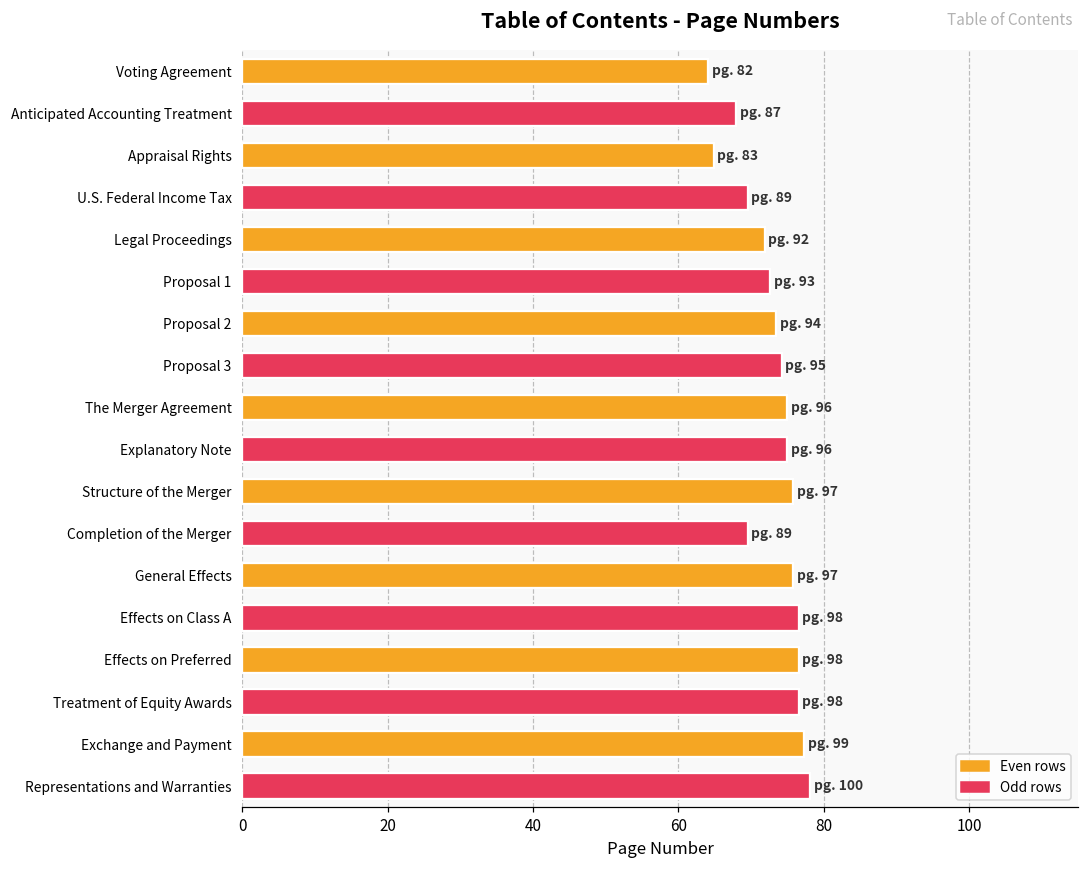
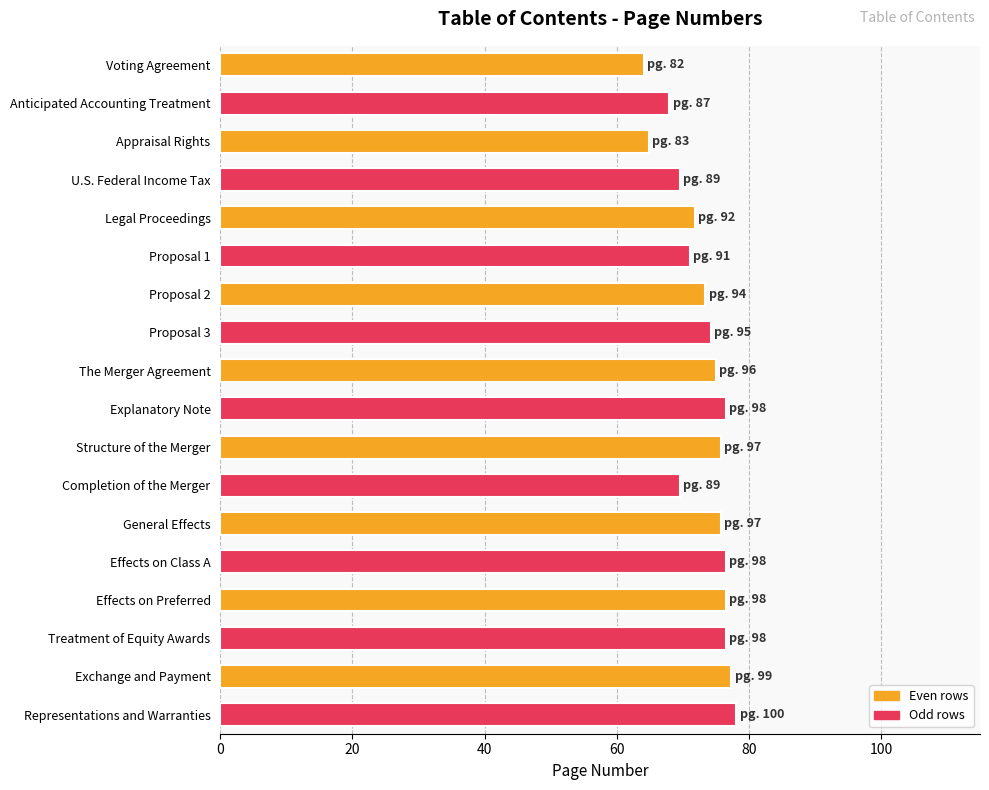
Proposal 1: 93 -> 91
Explanatory Note: 96 -> 98
